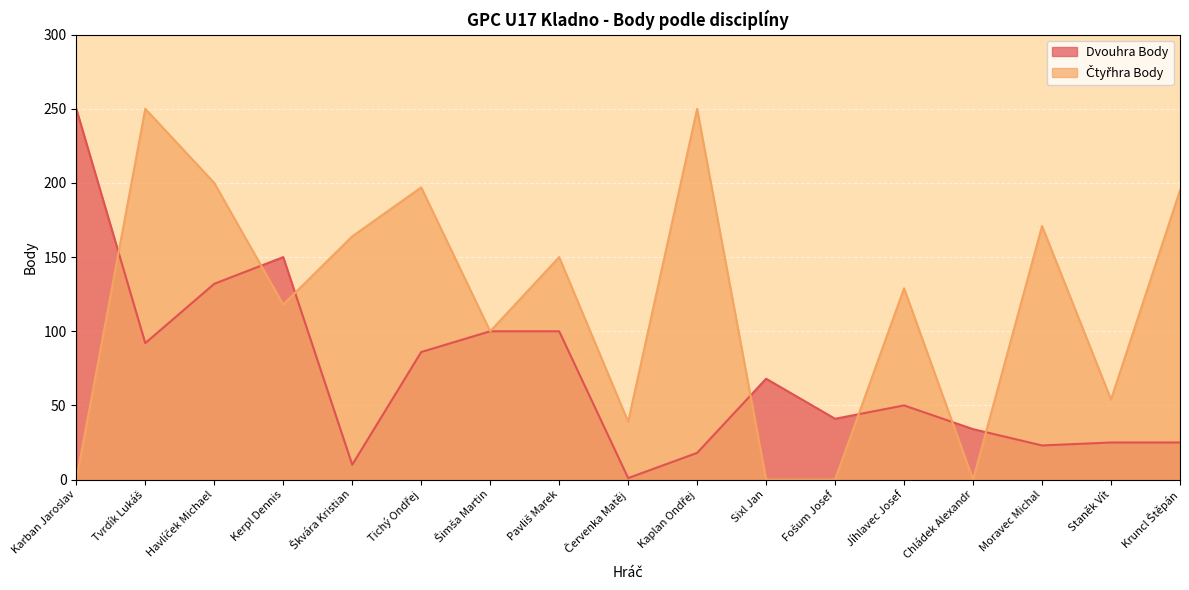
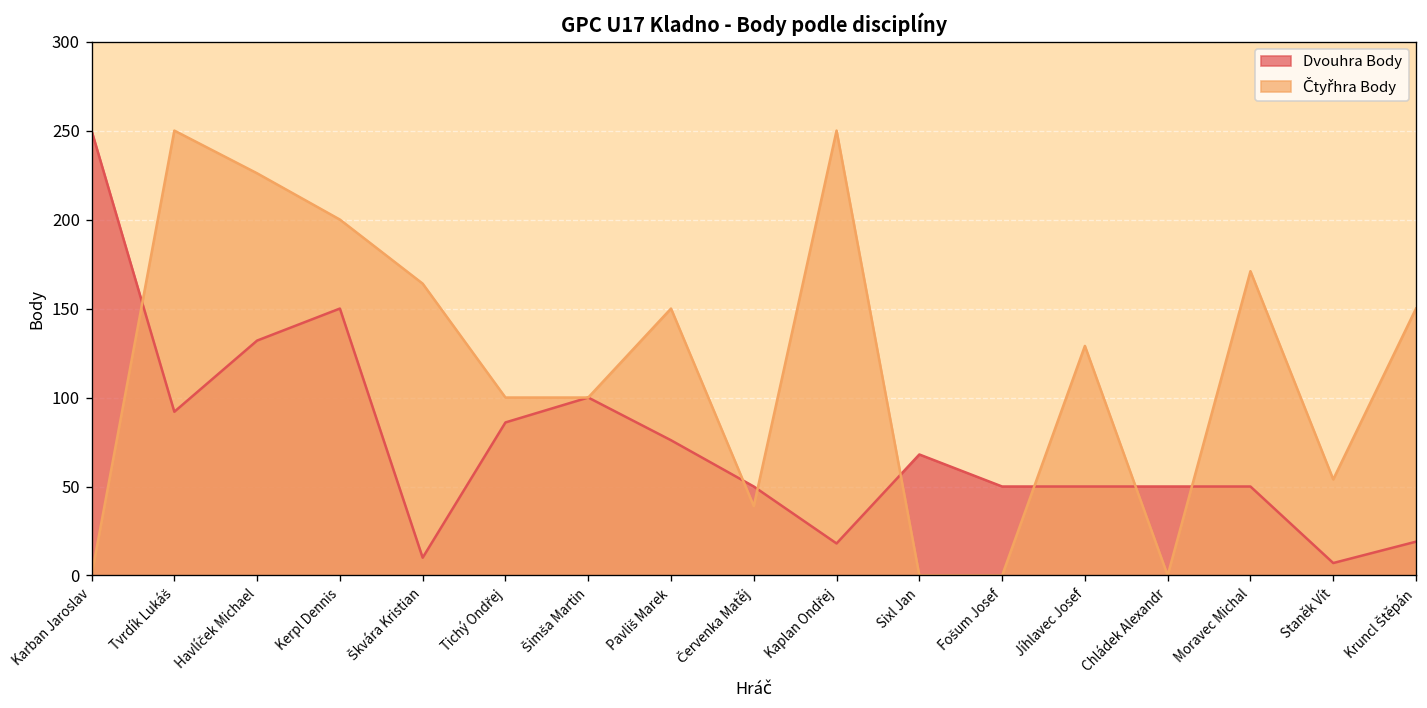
Čtyřhra Body, Havlíček Michael: 200 -> 226
Čtyřhra Body, Kerpl Dennis: 118 -> 200
Čtyřhra Body, Tichý Ondřej: 197 -> 100
Dvouhra Body, Pavliš Marek: 100 -> 76
Dvouhra Body, Červenka Matěj: 1 -> 50
Dvouhra Body, Fošum Josef: 41 -> 50
Dvouhra Body, Chládek Alexandr: 34 -> 50
Dvouhra Body, Moravec Michal: 23 -> 50
Dvouhra Body, Staněk Vít: 25 -> 7
Dvouhra Body, Kruncl Štěpán: 25 -> 19
Čtyřhra Body, Kruncl Štěpán: 195 -> 150
